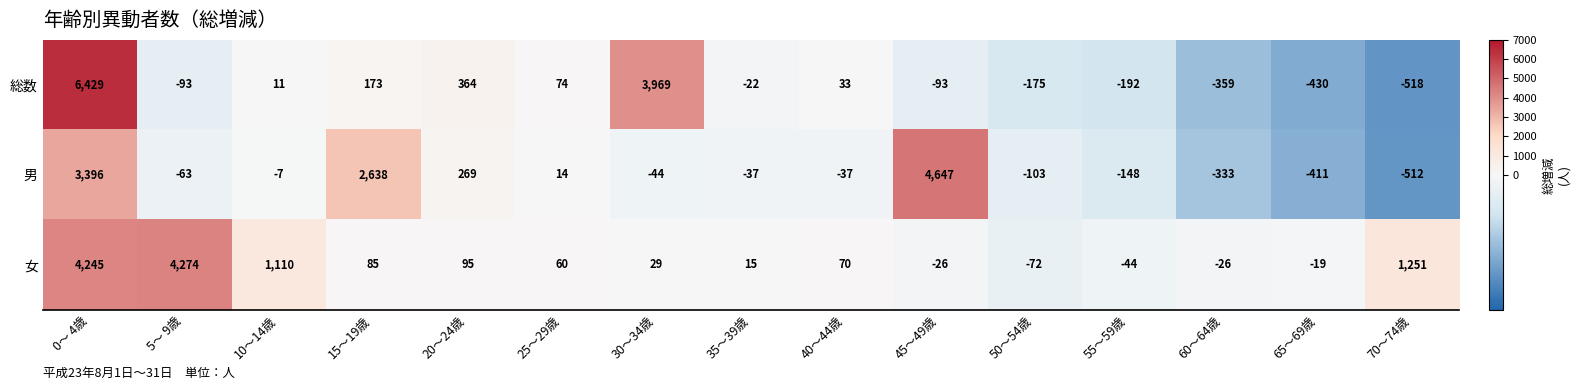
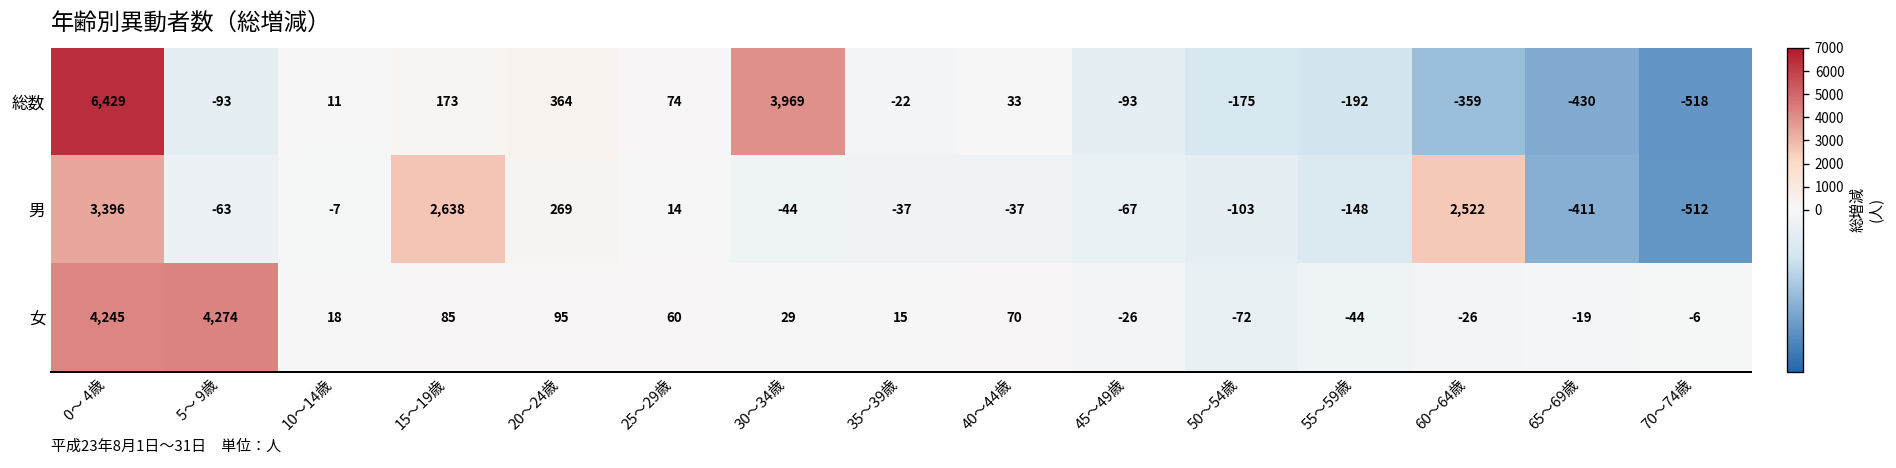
男, 45～49歳: 4,647 -> -67
男, 60～64歳: -333 -> 2,522
女, 10～14歳: 1,110 -> 18
女, 70～74歳: 1,251 -> -6
